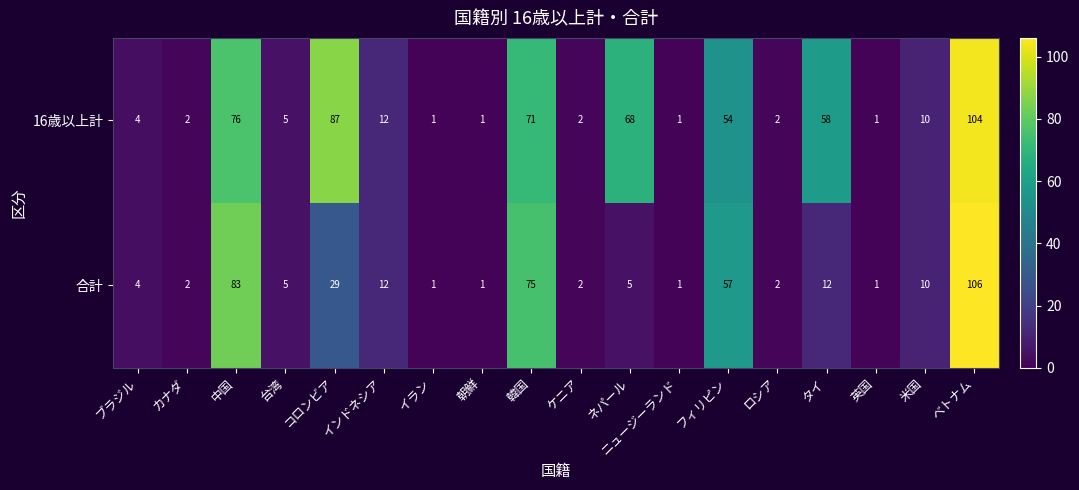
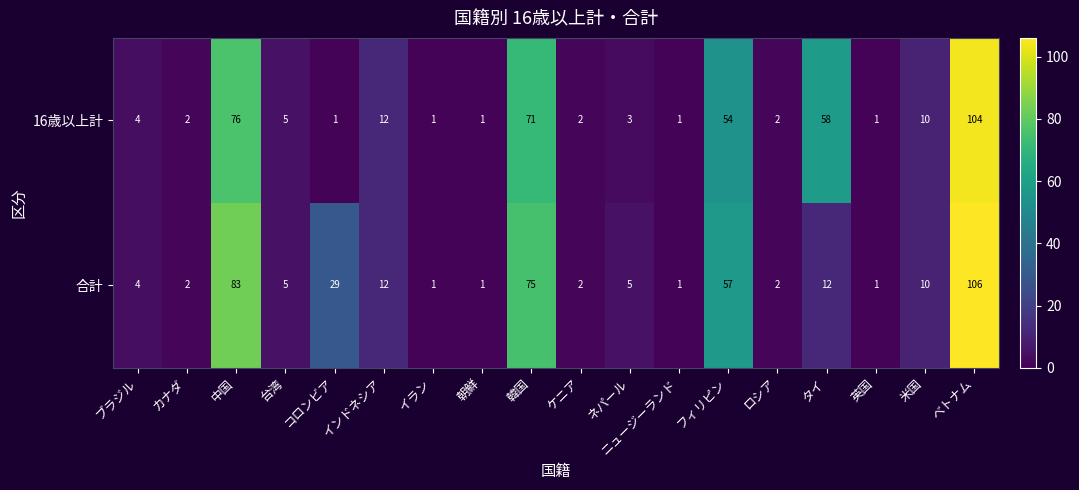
16歳以上計, コロンビア: 87 -> 1
16歳以上計, ネパール: 68 -> 3
